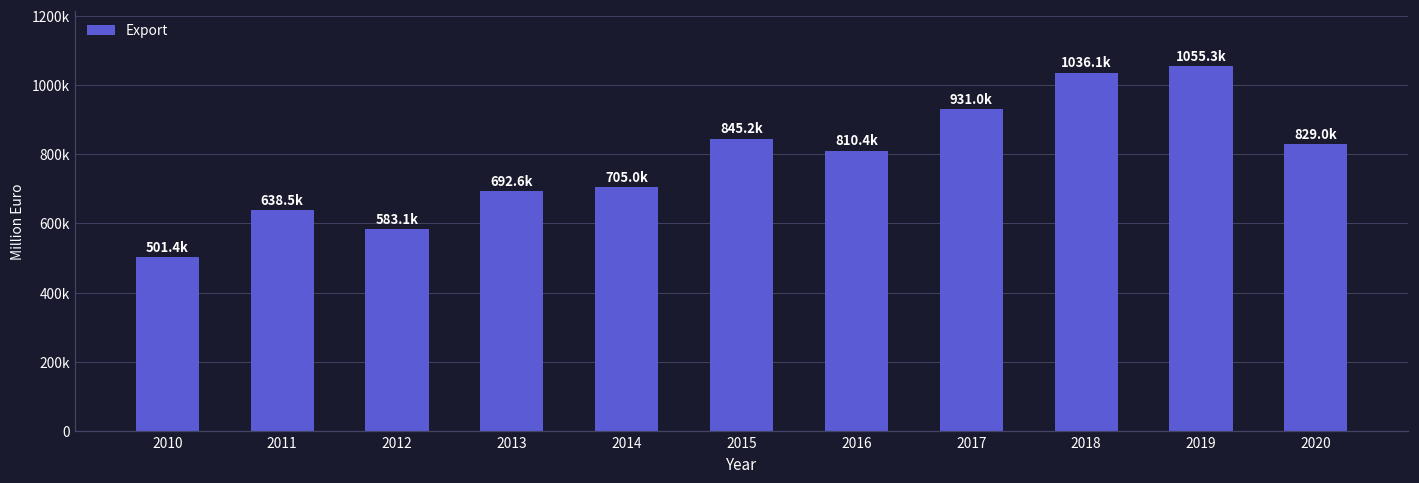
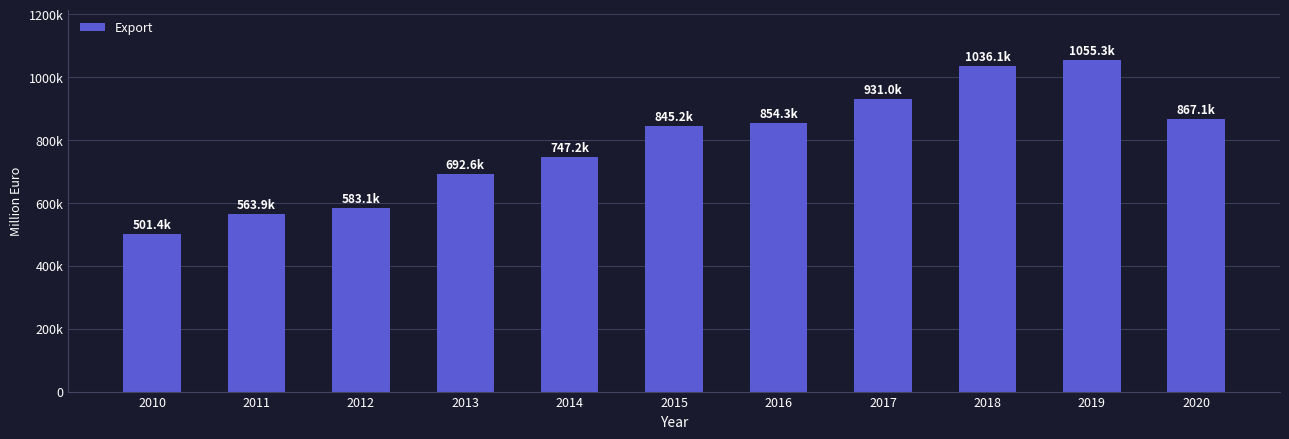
2011: 638.5k -> 563.9k
2014: 705.0k -> 747.2k
2016: 810.4k -> 854.3k
2020: 829.0k -> 867.1k
